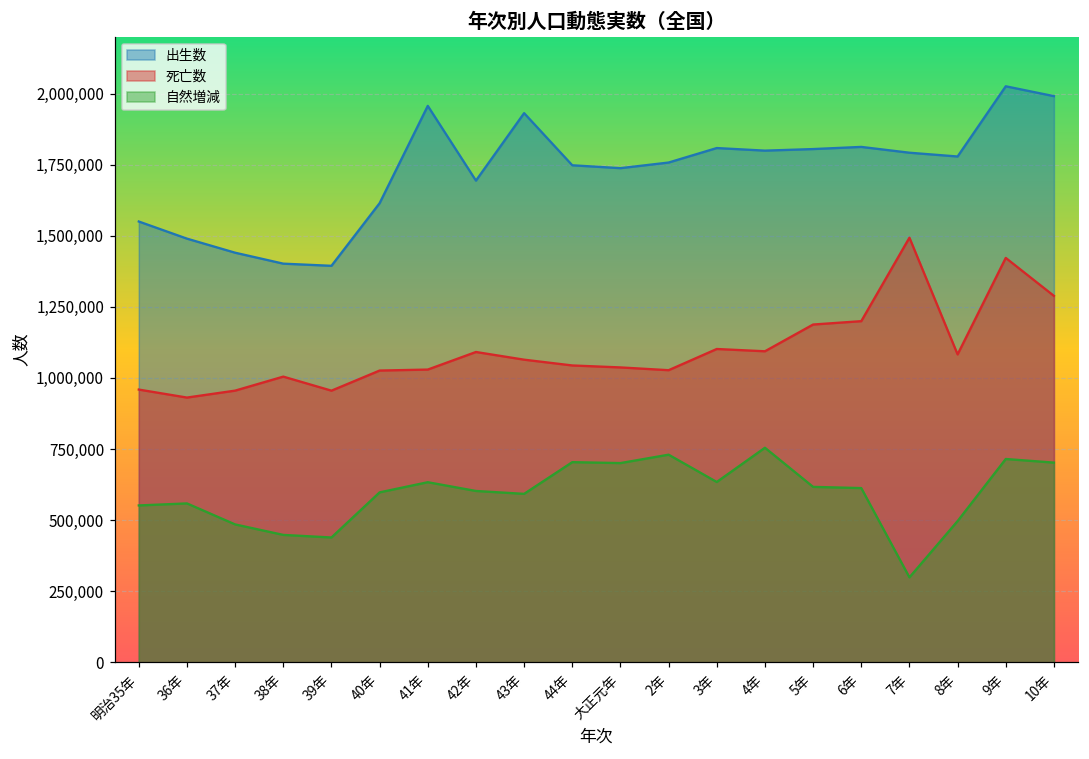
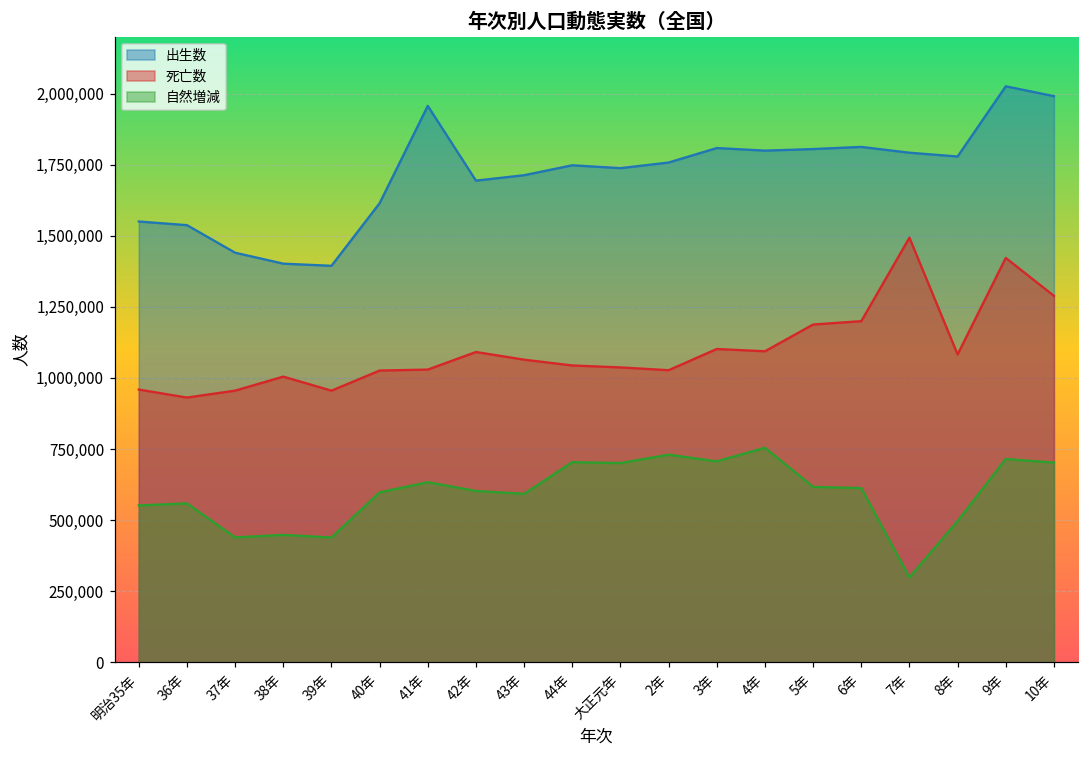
出生数, 36年: 1,490,000 -> 1,540,000
自然増減, 37年: 480,000 -> 440,000
出生数, 43年: 1,930,000 -> 1,710,000
自然増減, 3年: 630,000 -> 710,000
